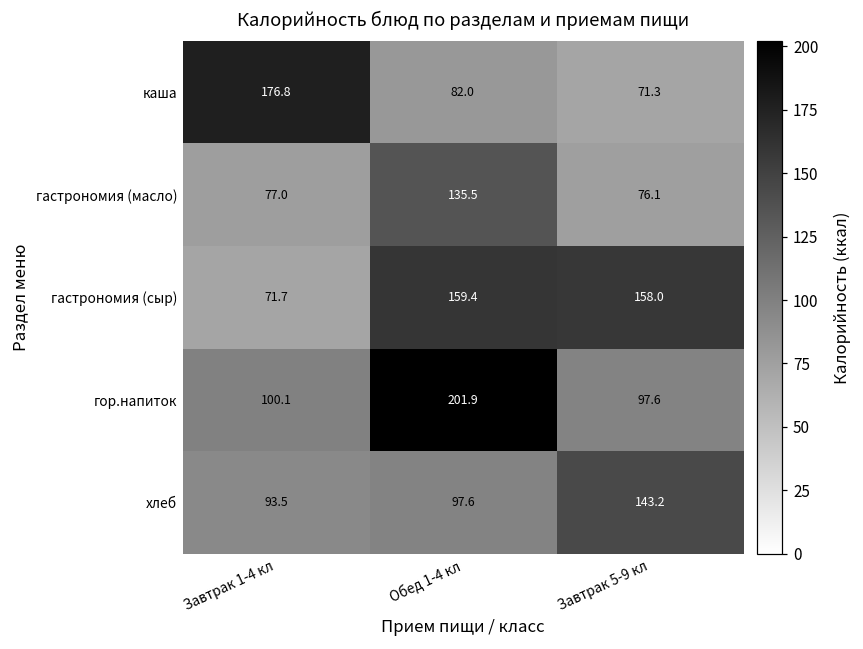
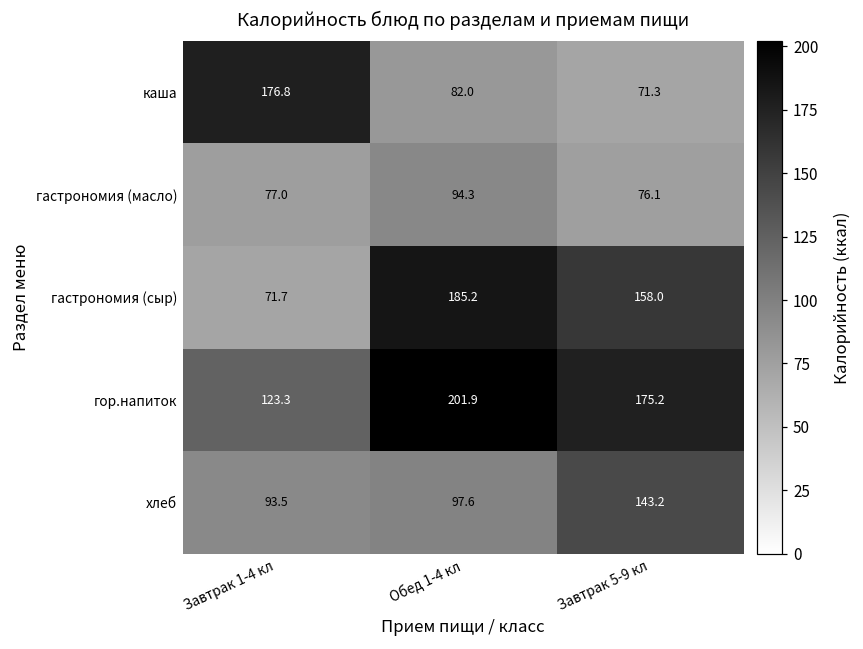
гастрономия (масло), Обед 1-4 кл: 135.5 -> 94.3
гастрономия (сыр), Обед 1-4 кл: 159.4 -> 185.2
гор.напиток, Завтрак 1-4 кл: 100.1 -> 123.3
гор.напиток, Завтрак 5-9 кл: 97.6 -> 175.2
